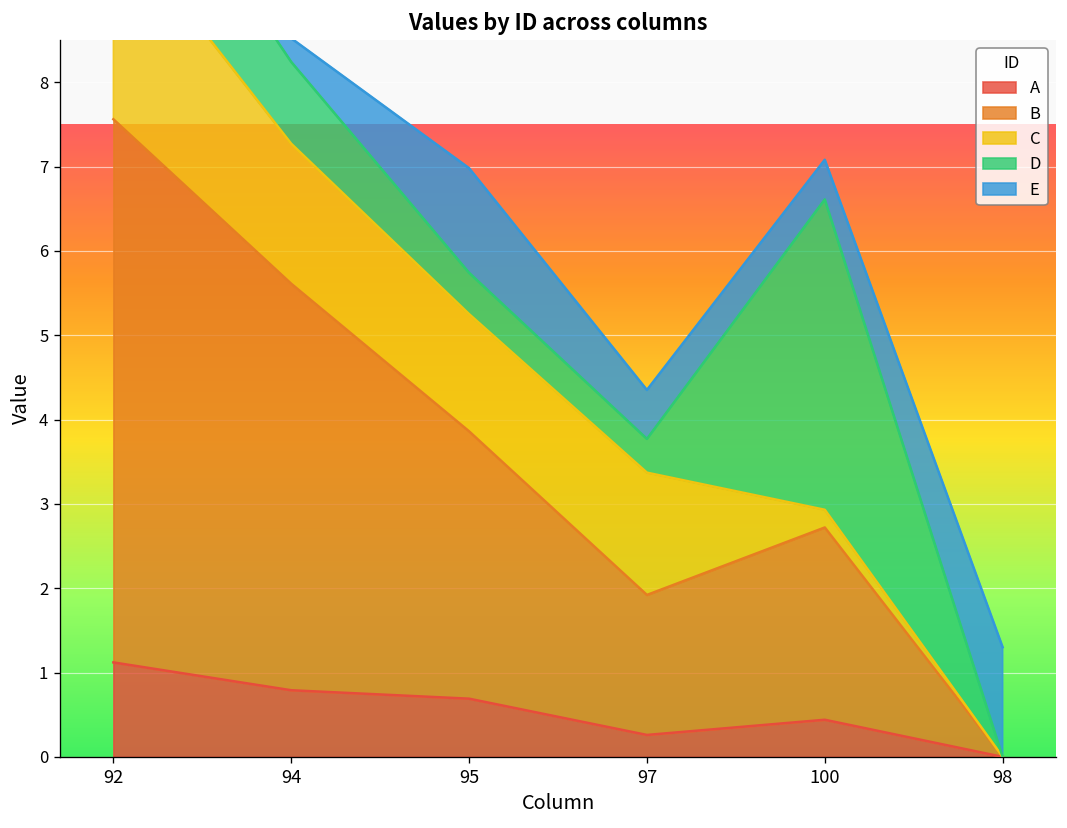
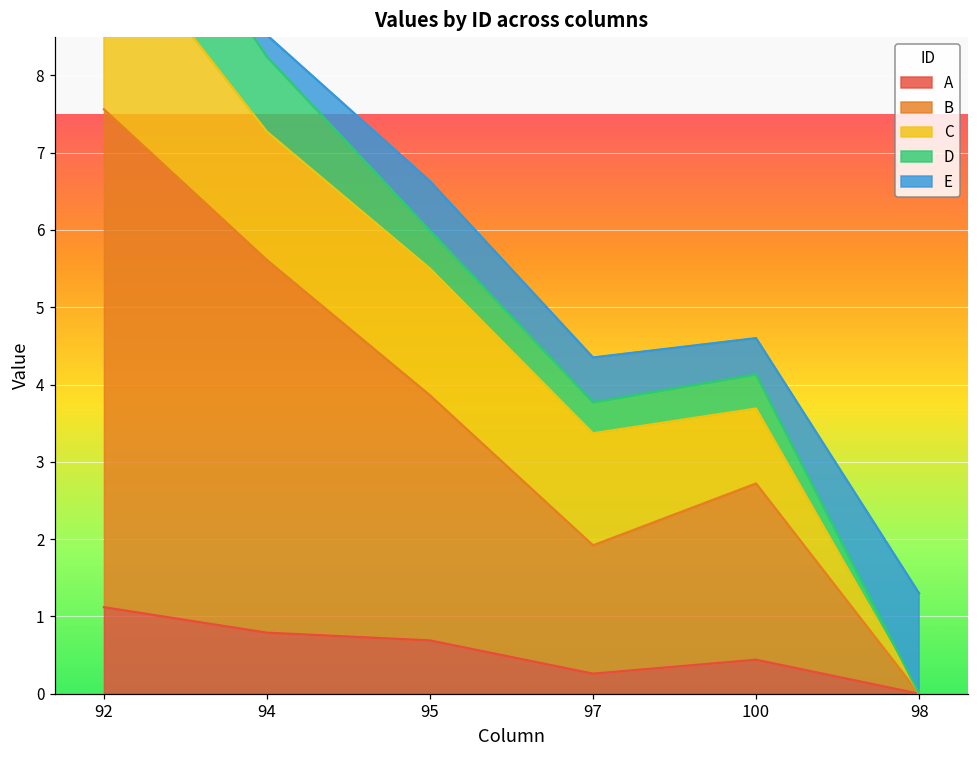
C, 95: 1.4 -> 1.6
E, 95: 1.2 -> 0.6
C, 100: 0.2 -> 1.0
D, 100: 3.7 -> 0.4
